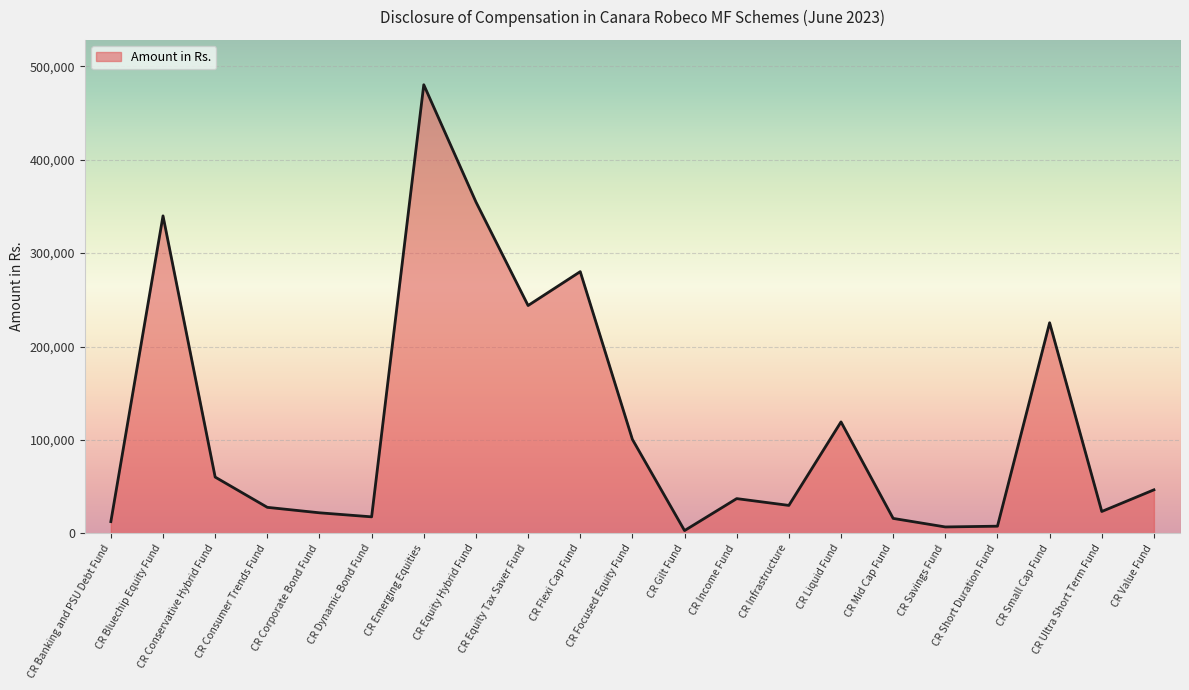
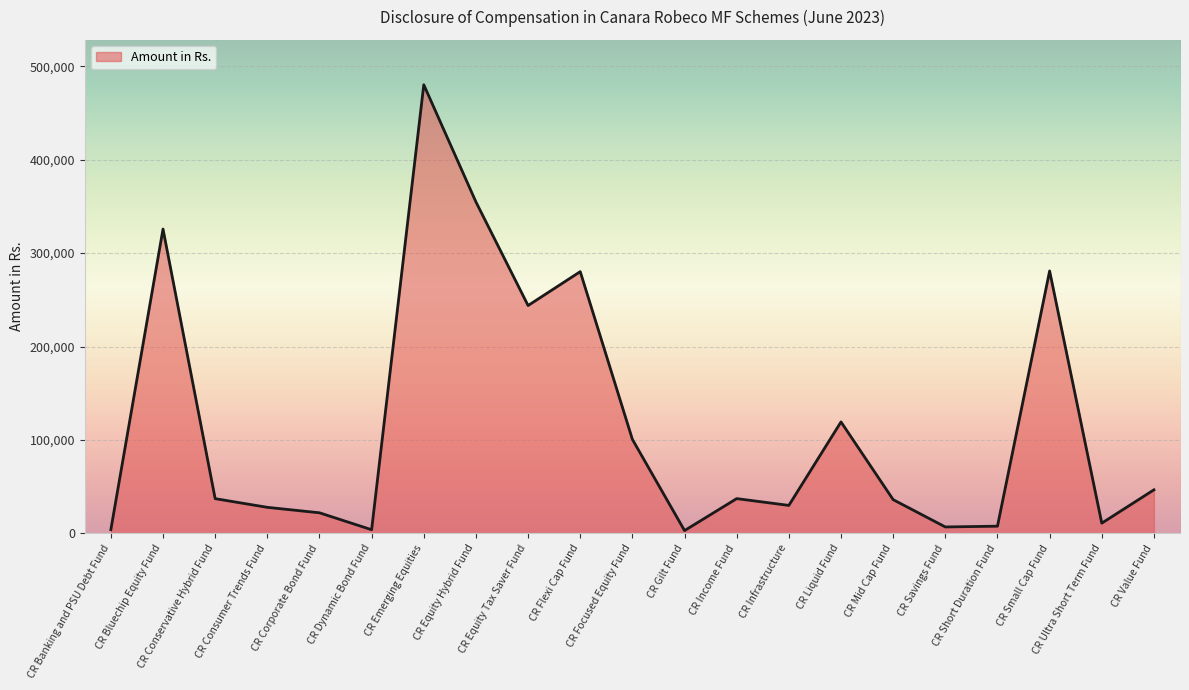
CR Banking and PSU Debt Fund: 10,000 -> 0
CR Bluechip Equity Fund: 340,000 -> 330,000
CR Conservative Hybrid Fund: 60,000 -> 40,000
CR Dynamic Bond Fund: 20,000 -> 0
CR Mid Cap Fund: 20,000 -> 40,000
CR Small Cap Fund: 230,000 -> 280,000
CR Ultra Short Term Fund: 20,000 -> 10,000
